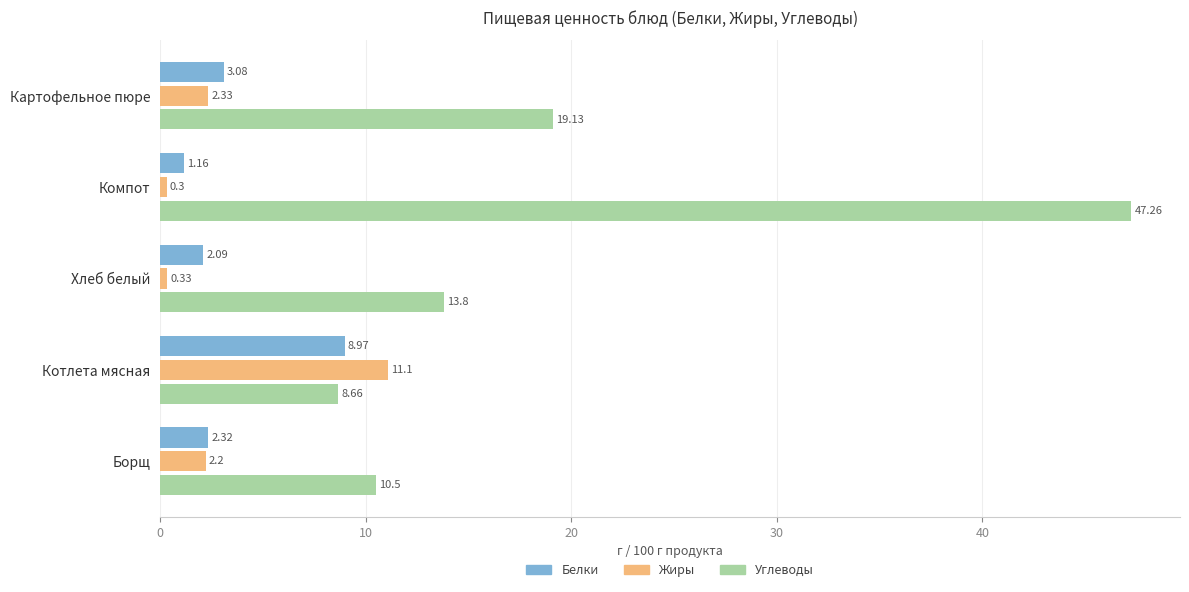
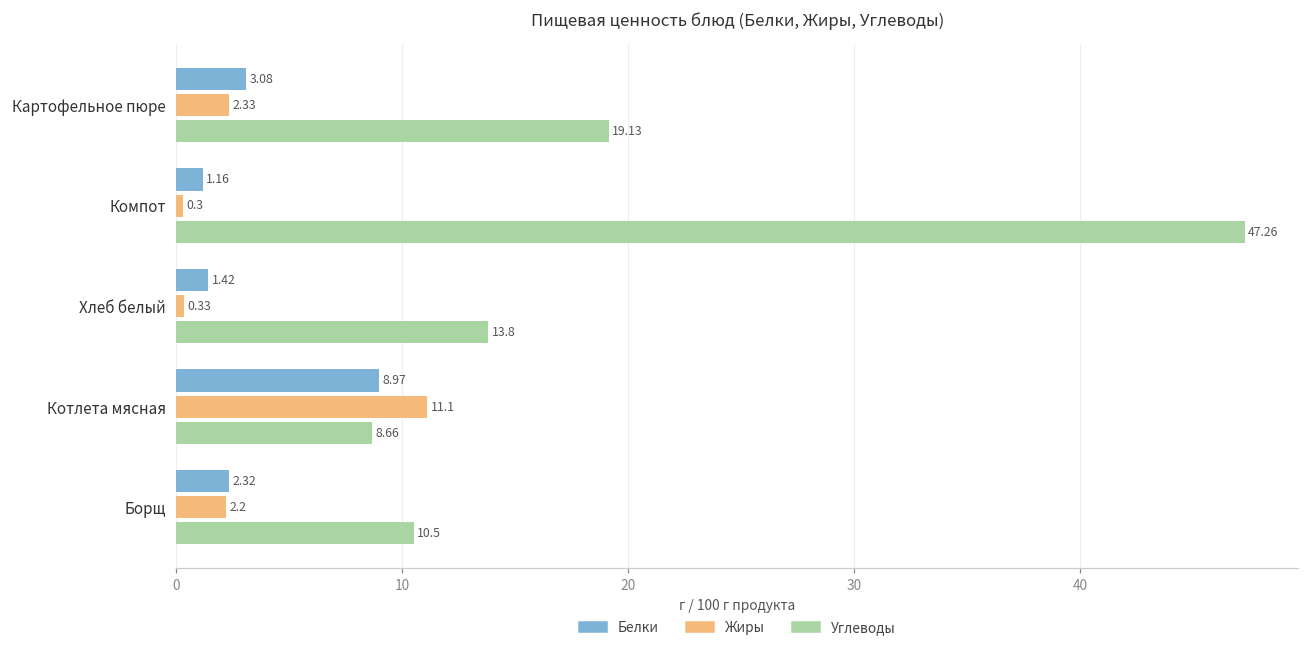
Белки, Хлеб белый: 2.09 -> 1.42
